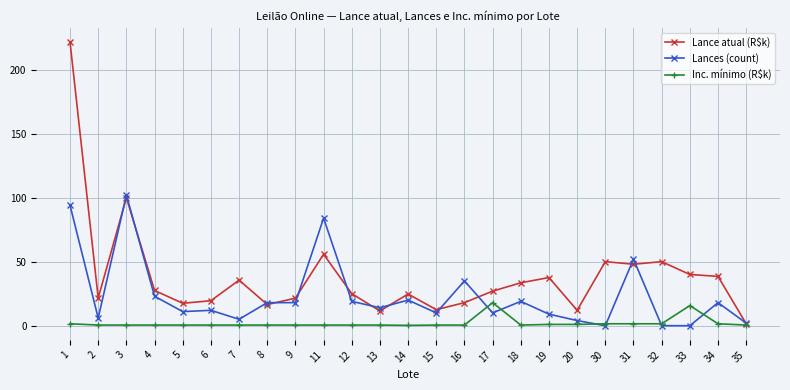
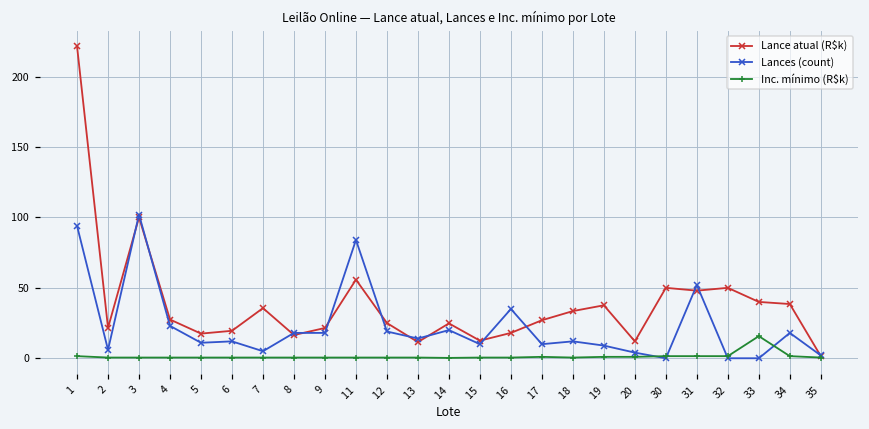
Inc. mínimo (R$k), 17: 18 -> 1
Lances (count), 18: 19 -> 12
